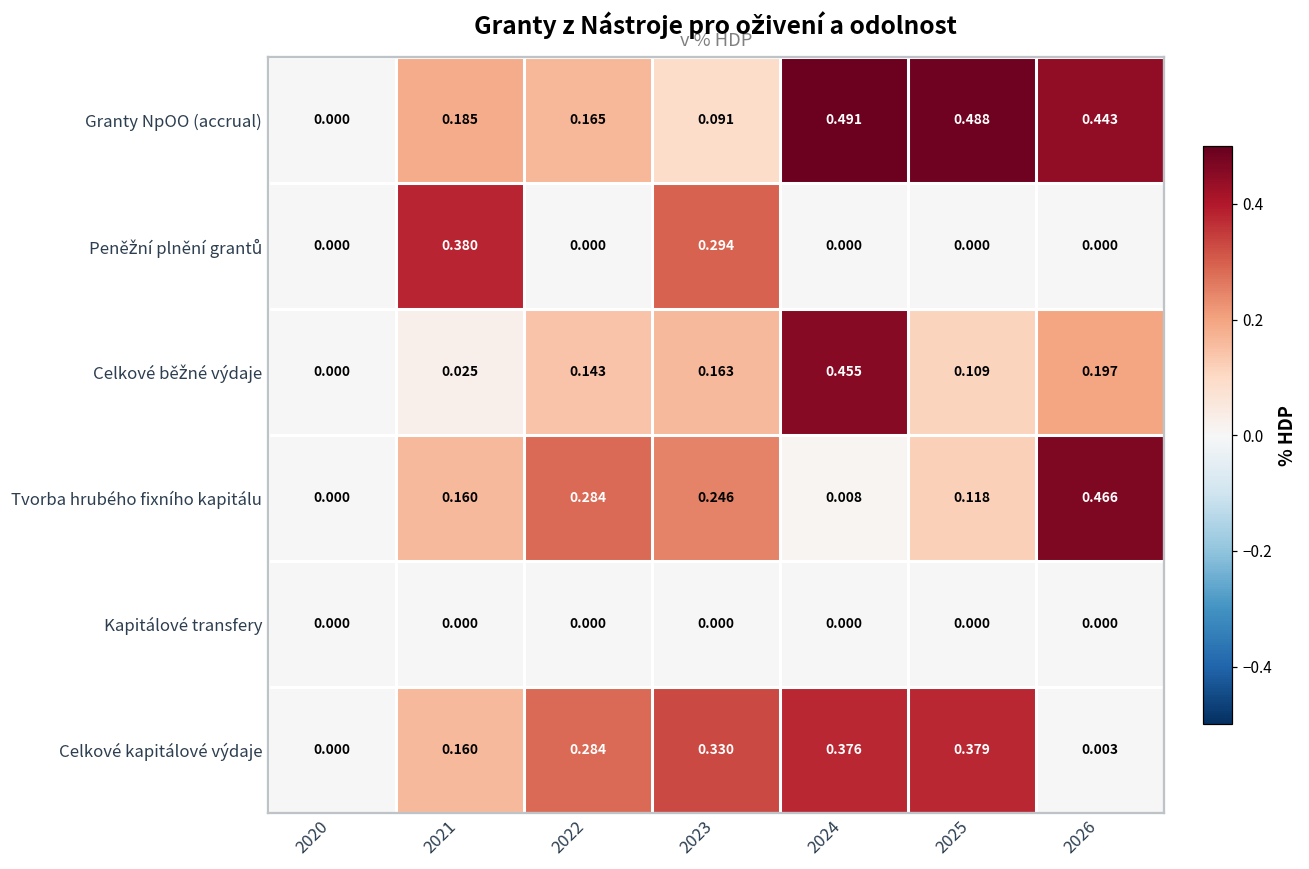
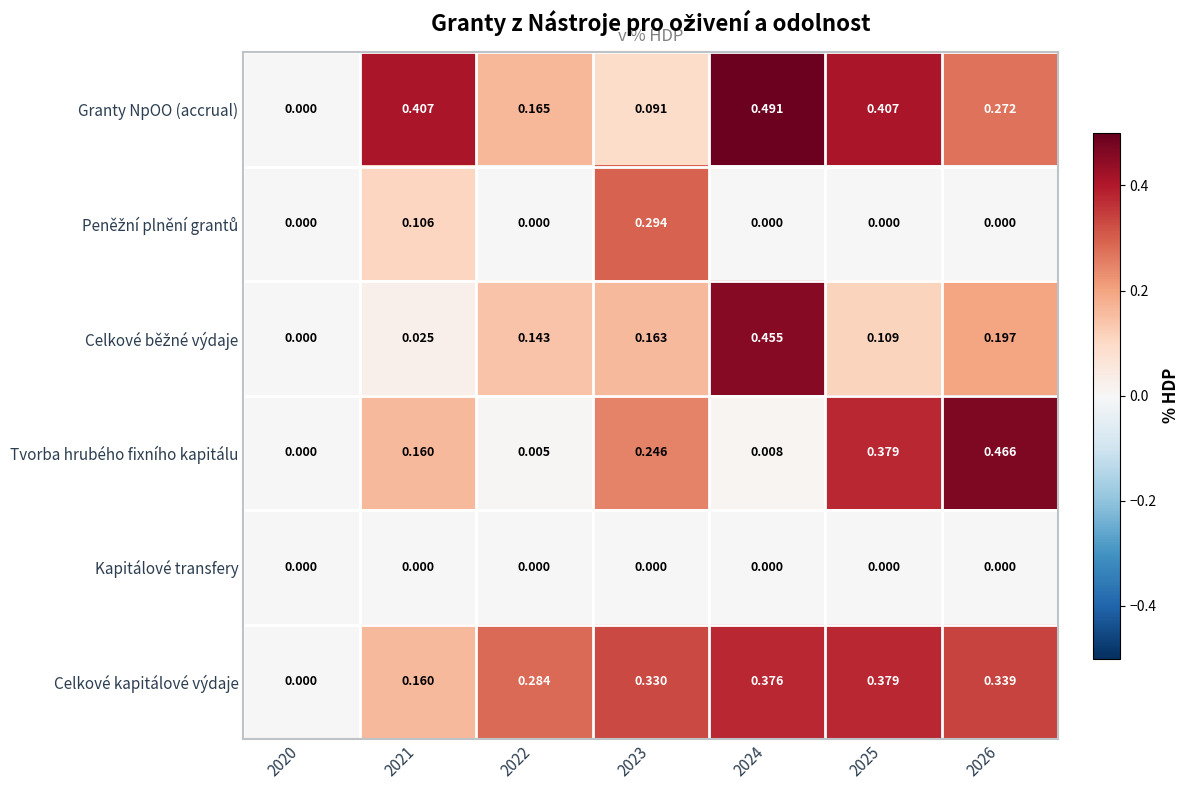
Granty NpOO (accrual), 2021: 0.185 -> 0.407
Granty NpOO (accrual), 2025: 0.488 -> 0.407
Granty NpOO (accrual), 2026: 0.443 -> 0.272
Peněžní plnění grantů, 2021: 0.380 -> 0.106
Tvorba hrubého fixního kapitálu, 2022: 0.284 -> 0.005
Tvorba hrubého fixního kapitálu, 2025: 0.118 -> 0.379
Celkové kapitálové výdaje, 2026: 0.003 -> 0.339
